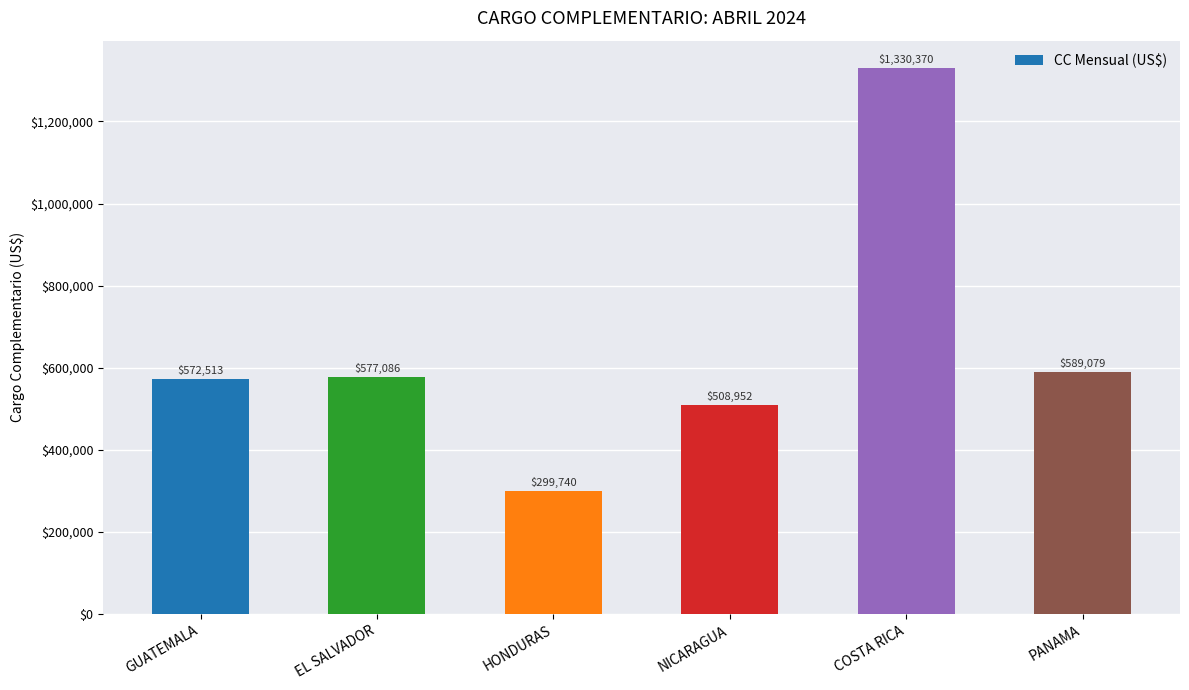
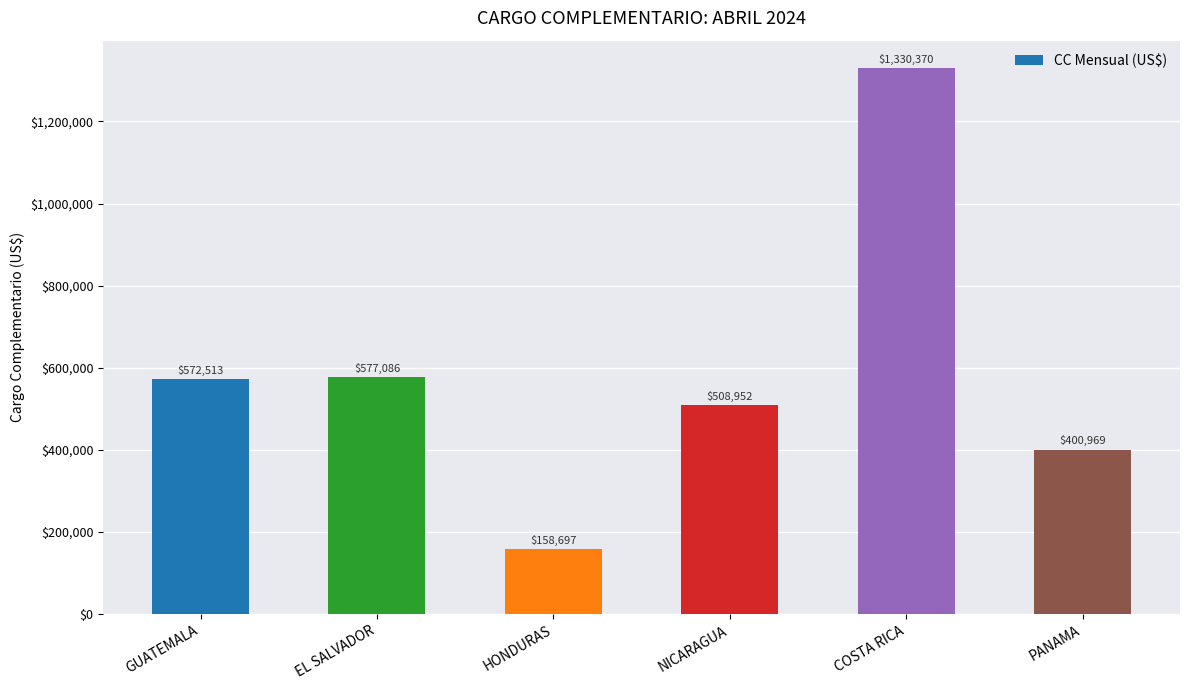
HONDURAS: $299,740 -> $158,697
PANAMA: $589,079 -> $400,969
